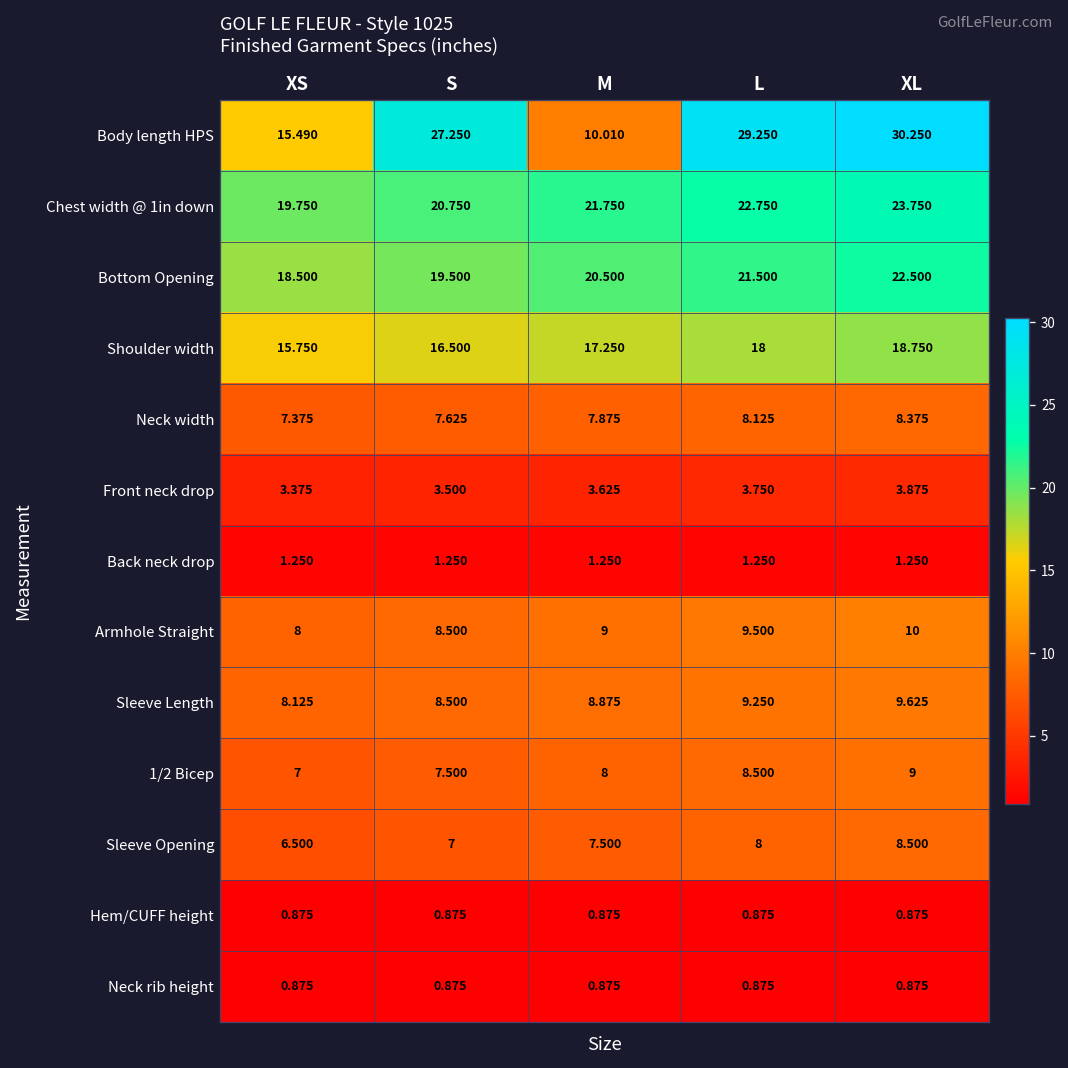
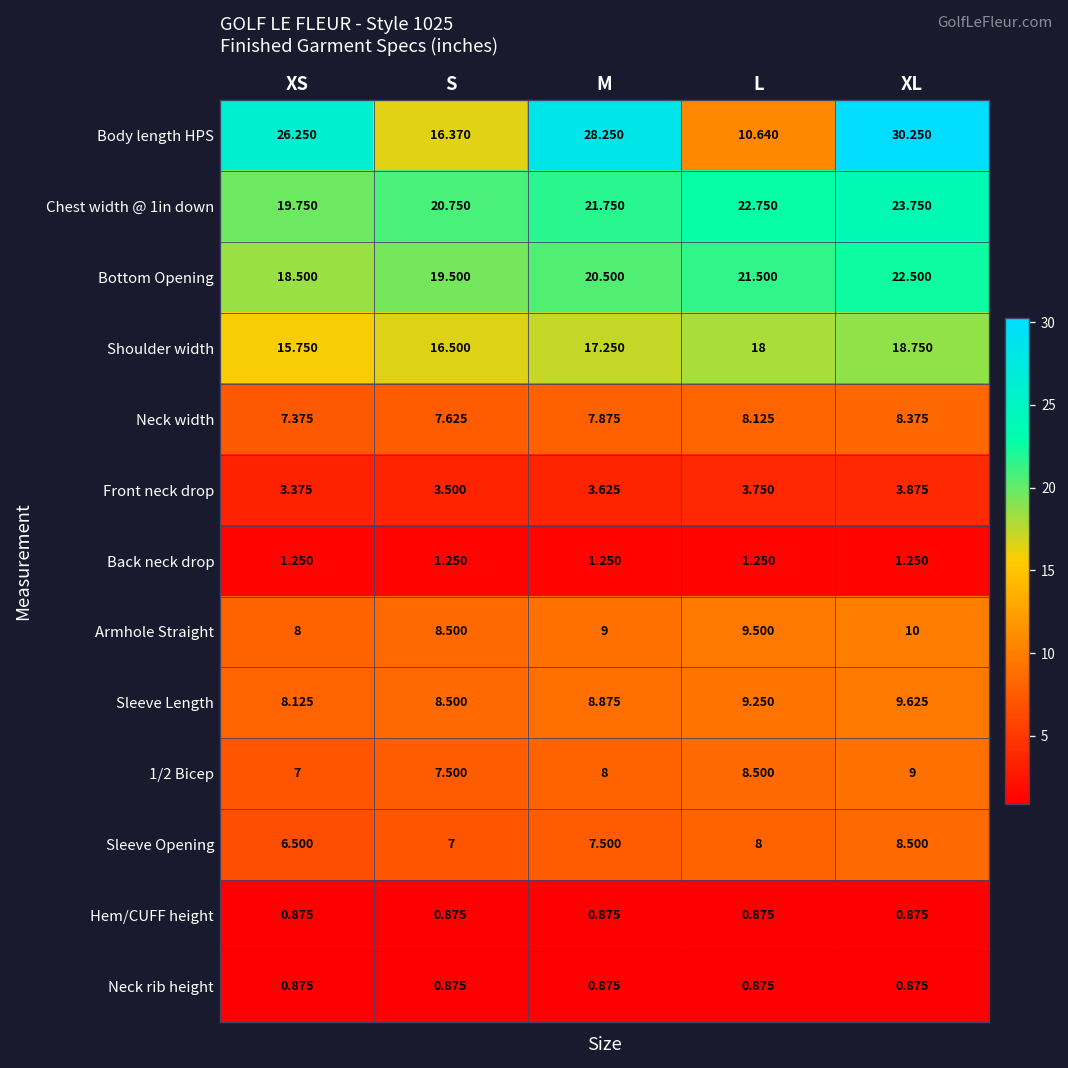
Body length HPS, XS: 15.490 -> 26.250
Body length HPS, S: 27.250 -> 16.370
Body length HPS, M: 10.010 -> 28.250
Body length HPS, L: 29.250 -> 10.640
